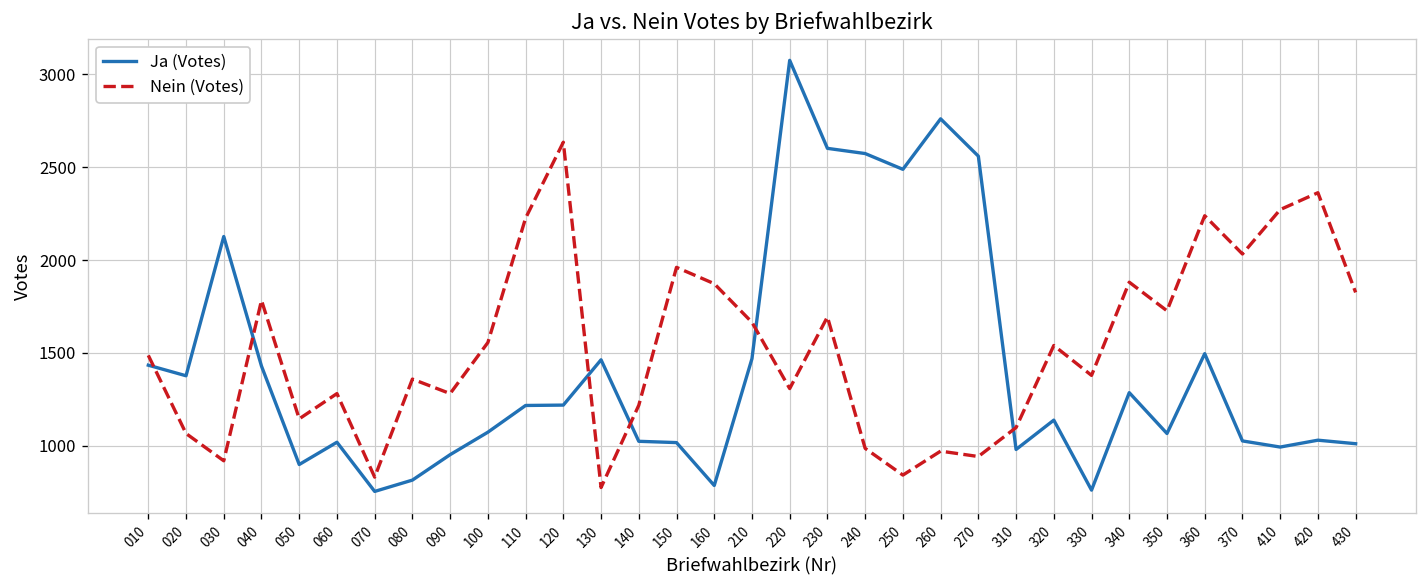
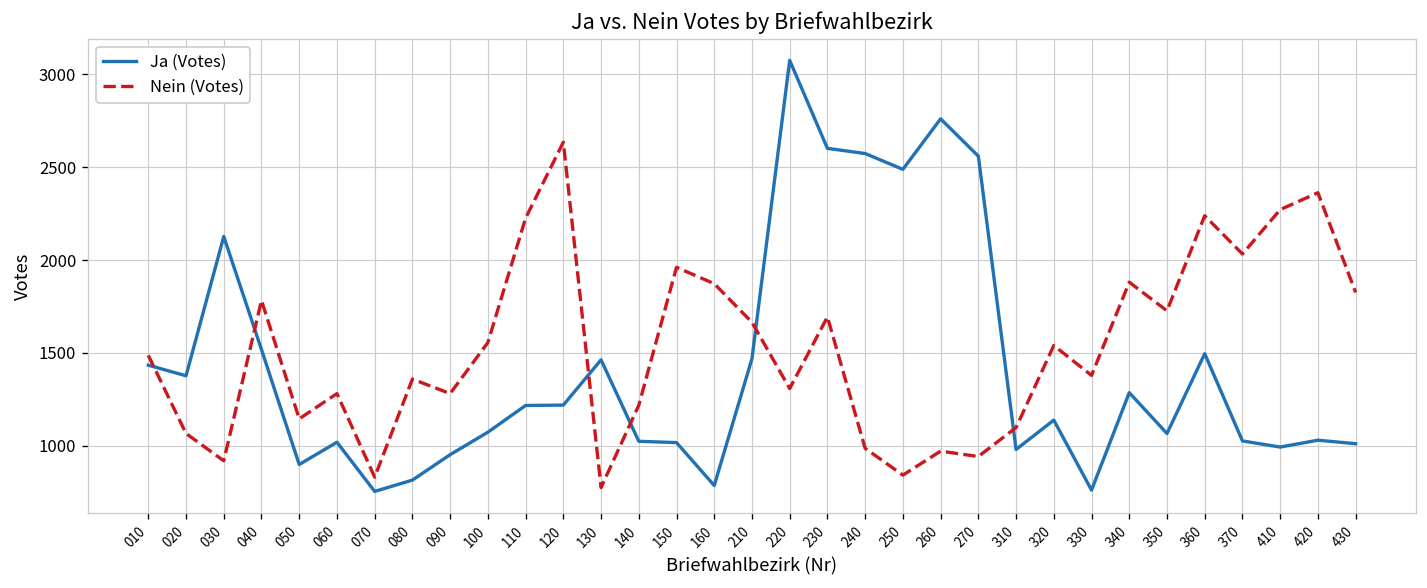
Ja (Votes), 040: 1430 -> 1520
